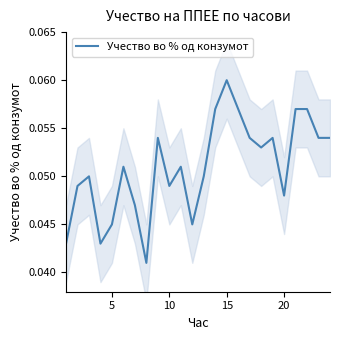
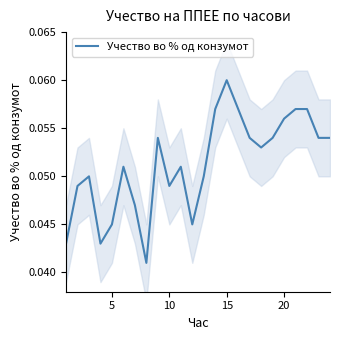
Учество во % од конзумот, 20: 0.048 -> 0.056
